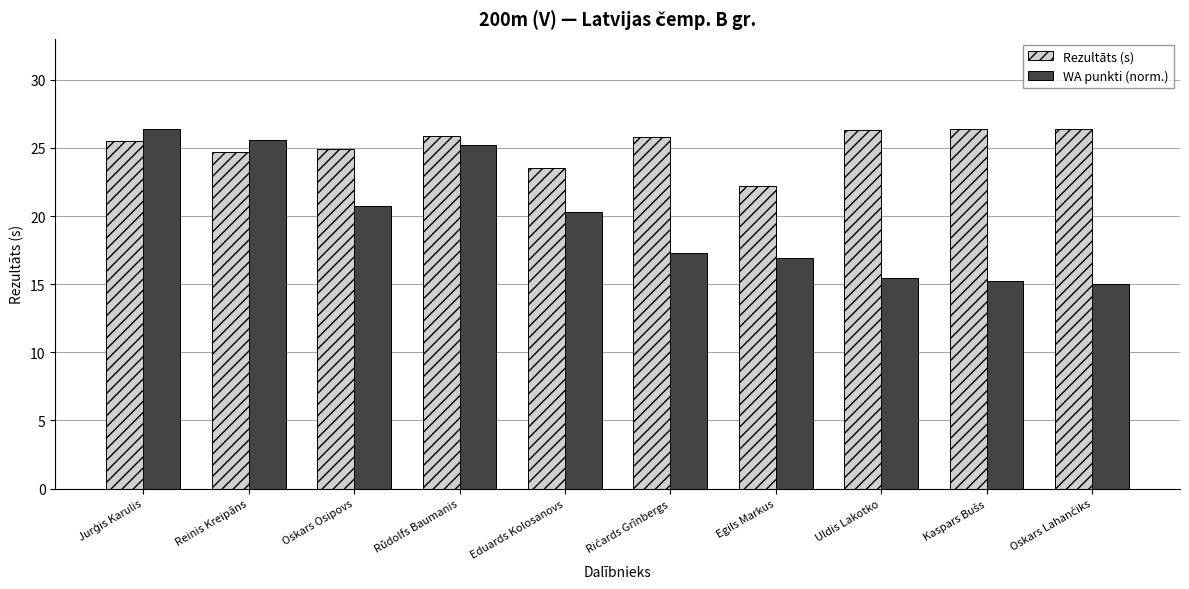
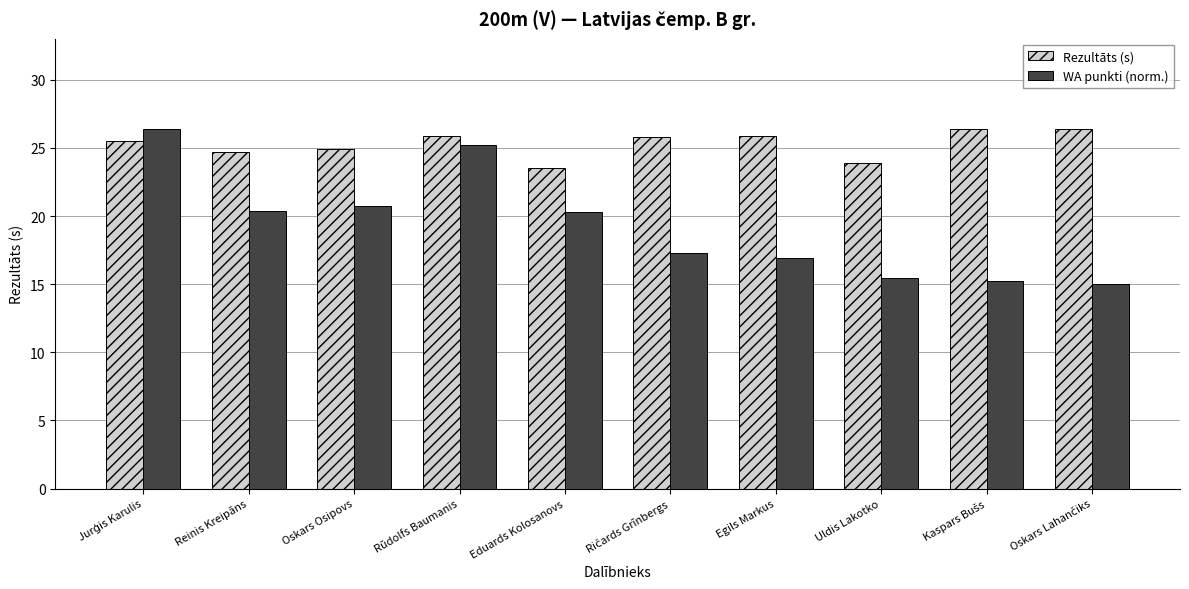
WA punkti (norm.), Reinis Kreipāns: 25.6 -> 20.3
Rezultāts (s), Egils Markus: 22.2 -> 25.9
Rezultāts (s), Uldis Lakotko: 26.3 -> 23.9
